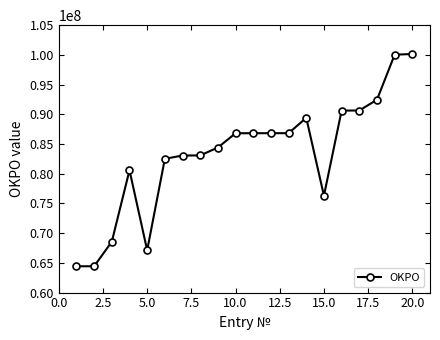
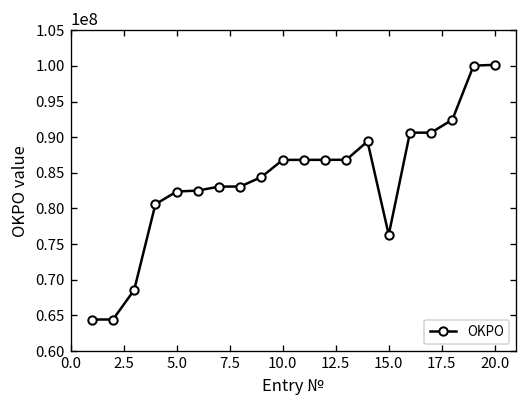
5.0: 67000000 -> 82000000
